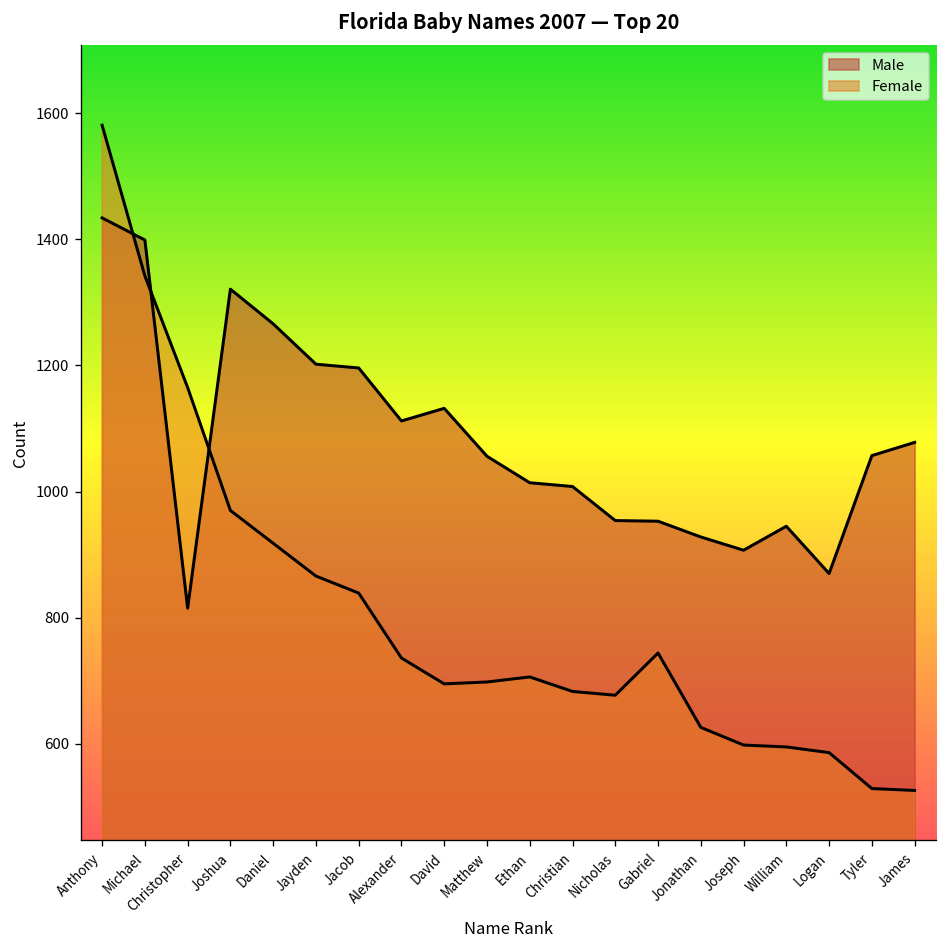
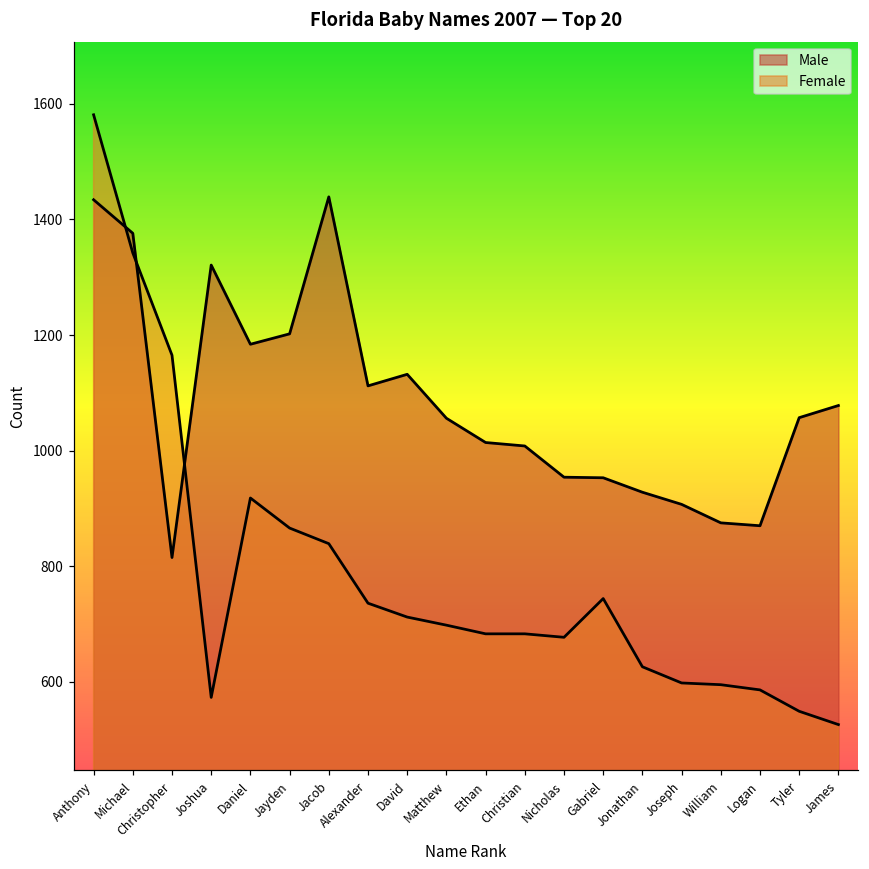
Male, Michael: 1400 -> 1380
Female, Joshua: 970 -> 570
Male, Daniel: 1270 -> 1180
Male, Jacob: 1200 -> 1440
Female, David: 700 -> 710
Female, Ethan: 710 -> 680
Male, William: 950 -> 880
Female, Tyler: 530 -> 550
